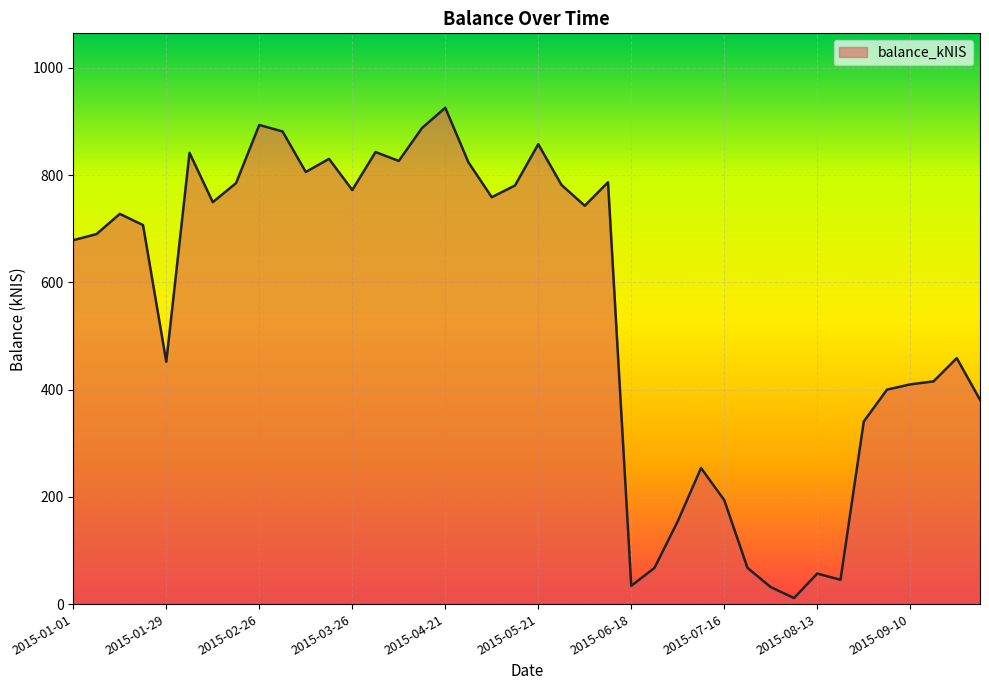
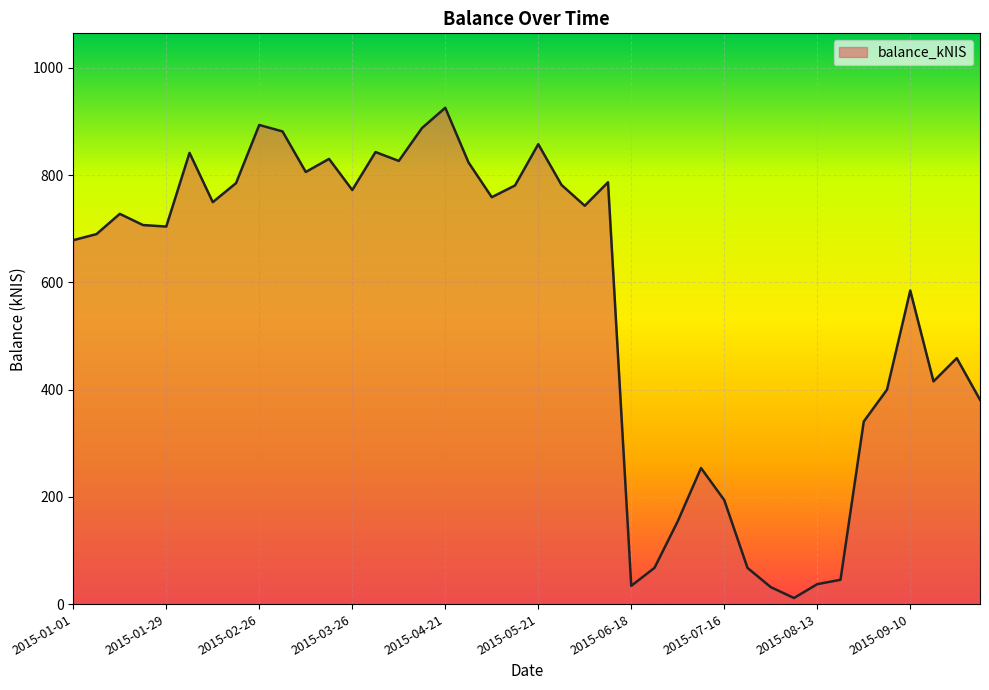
2015-01-29: 450 -> 700
2015-08-13: 60 -> 40
2015-09-10: 410 -> 580
